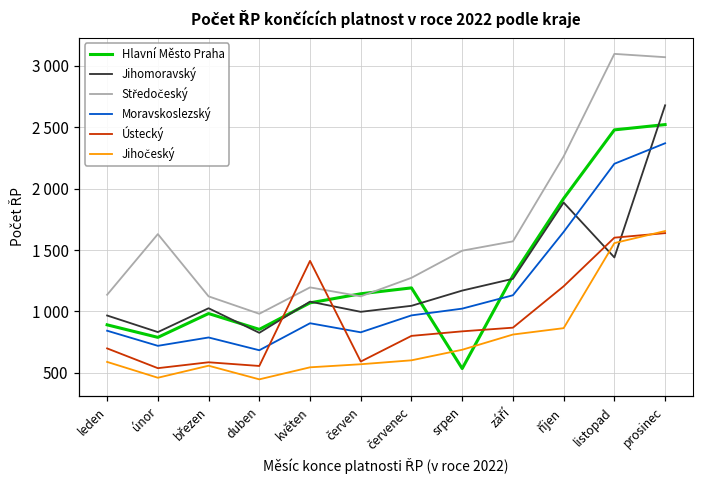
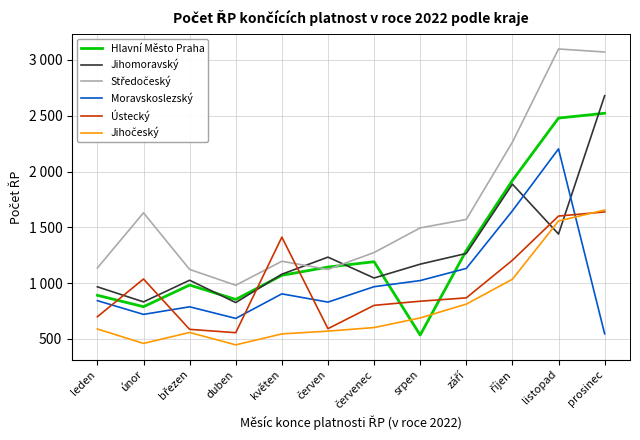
Ústecký, únor: 540 -> 1040
Jihomoravský, červen: 1000 -> 1230
Jihočeský, říjen: 860 -> 1040
Moravskoslezský, prosinec: 2370 -> 550
